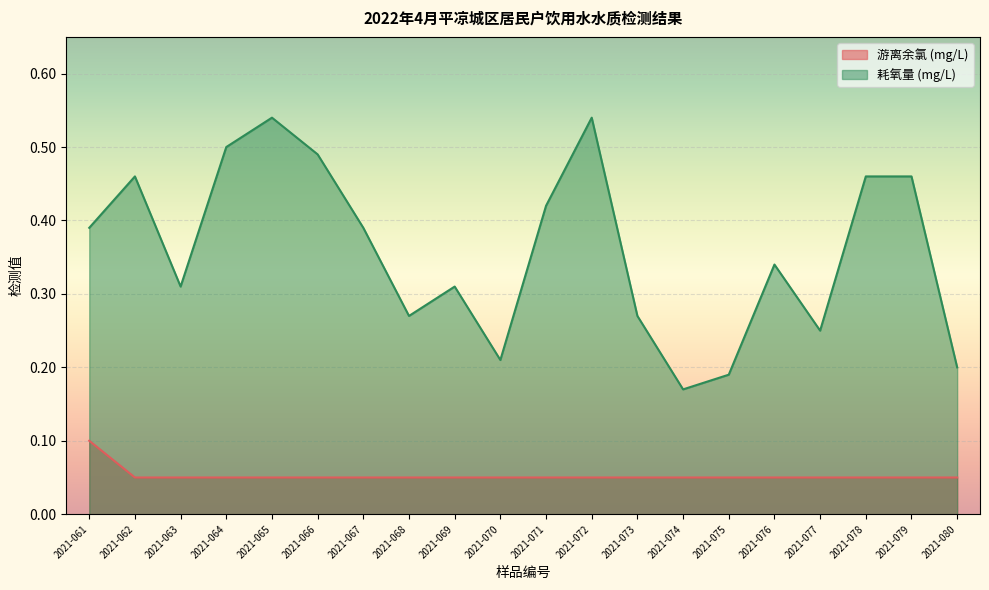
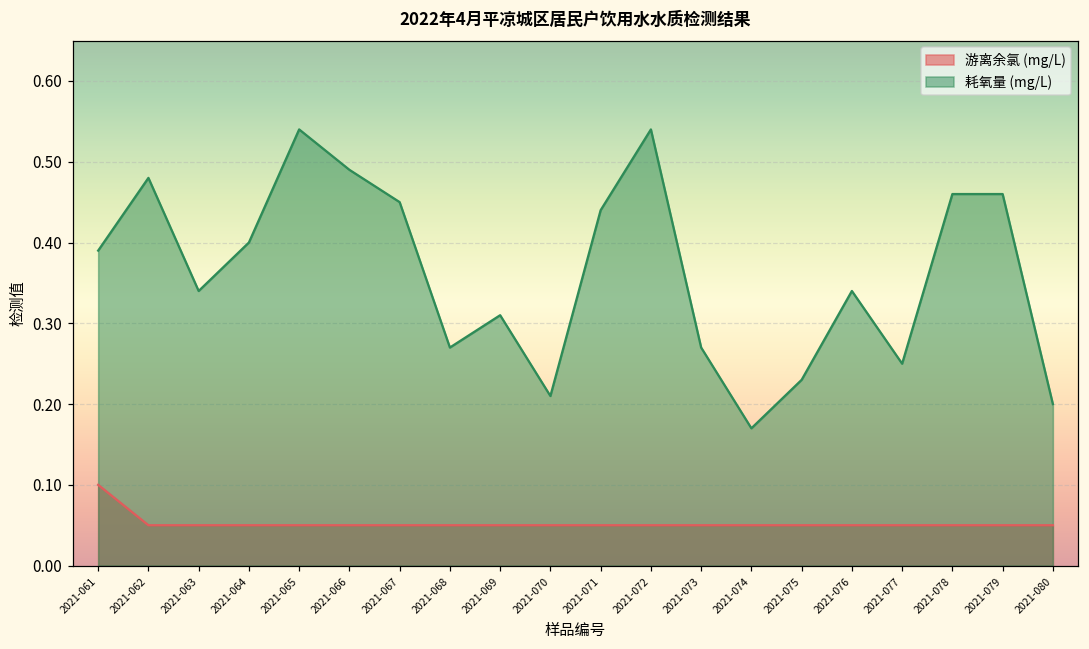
耗氧量 (mg/L), 2021-062: 0.46 -> 0.48
耗氧量 (mg/L), 2021-063: 0.31 -> 0.34
耗氧量 (mg/L), 2021-064: 0.5 -> 0.4
耗氧量 (mg/L), 2021-067: 0.39 -> 0.45
耗氧量 (mg/L), 2021-071: 0.42 -> 0.44
耗氧量 (mg/L), 2021-075: 0.19 -> 0.23
